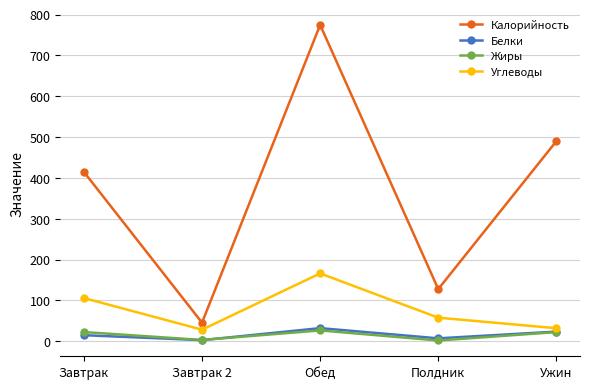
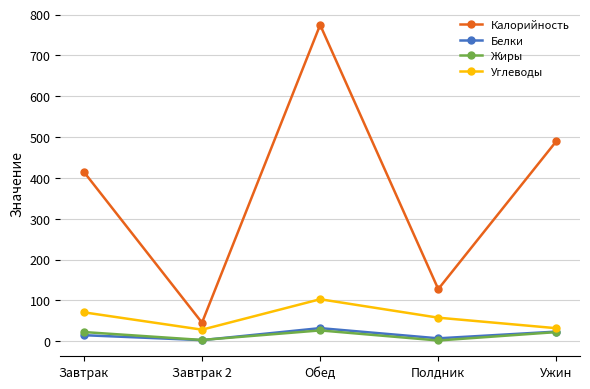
Углеводы, Завтрак: 110 -> 70
Углеводы, Обед: 170 -> 100
